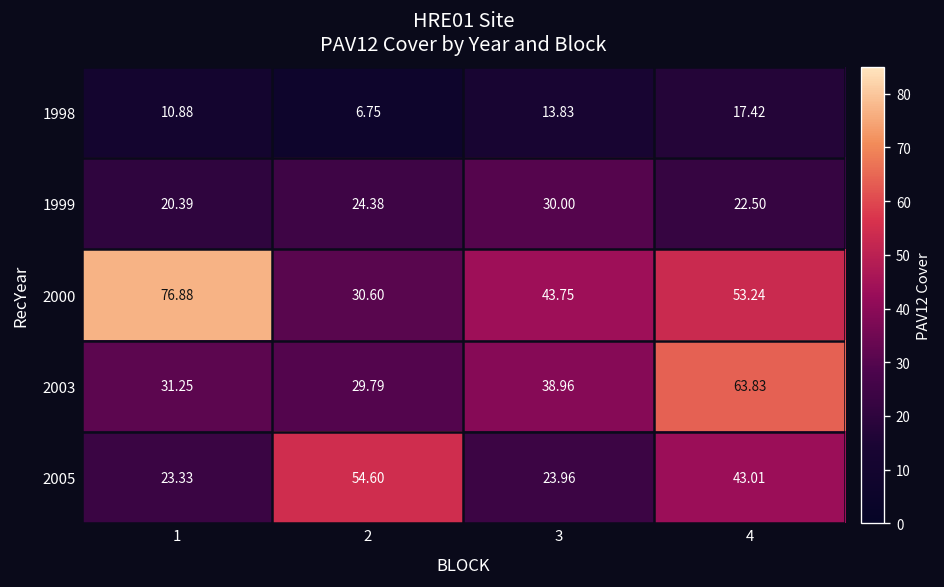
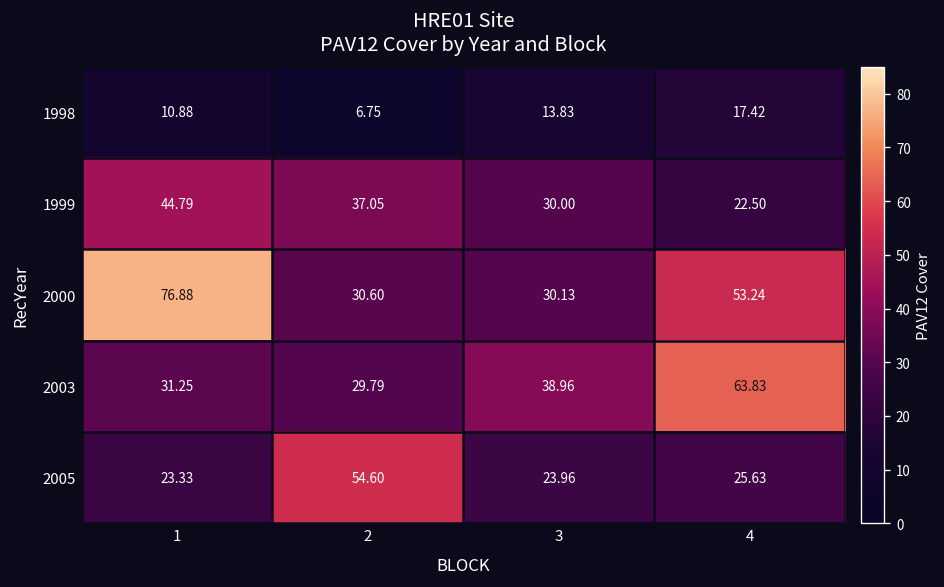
1999, 1: 20.39 -> 44.79
1999, 2: 24.38 -> 37.05
2000, 3: 43.75 -> 30.13
2005, 4: 43.01 -> 25.63
